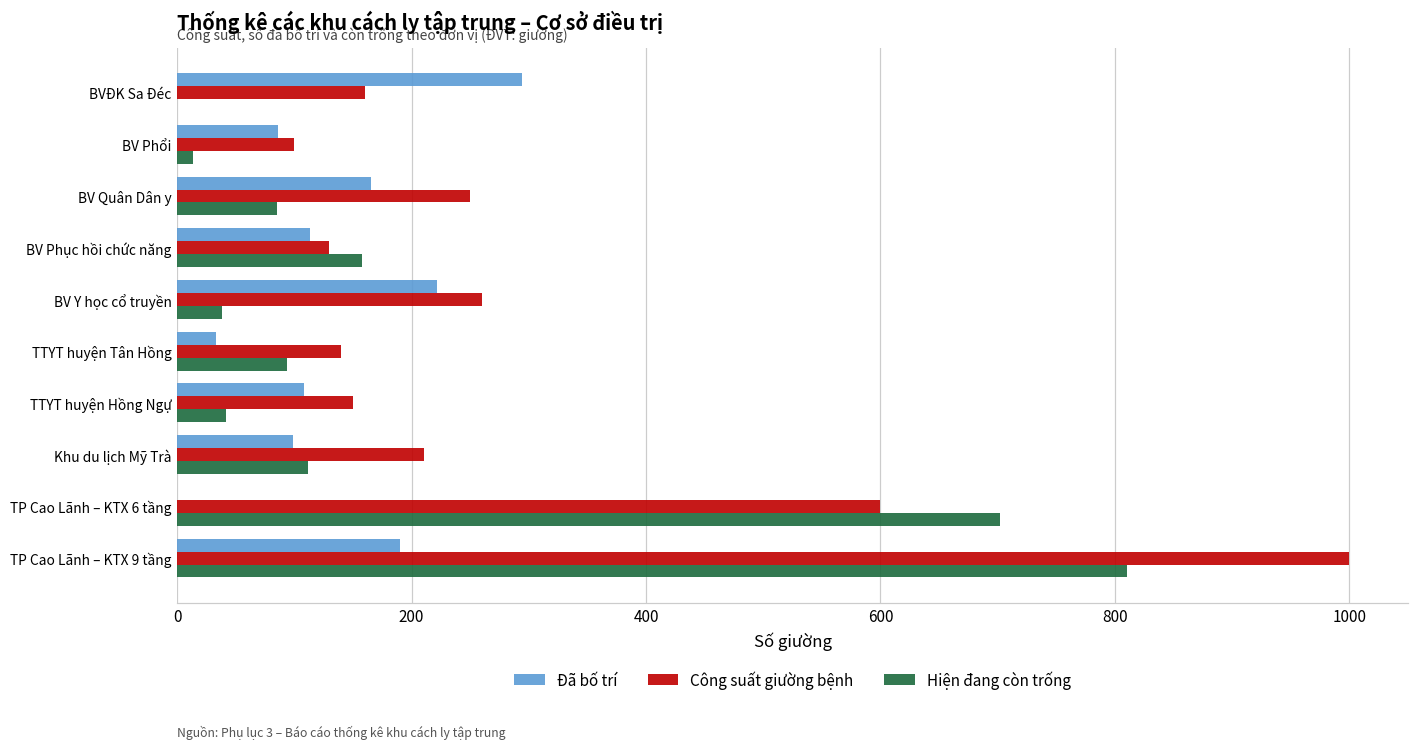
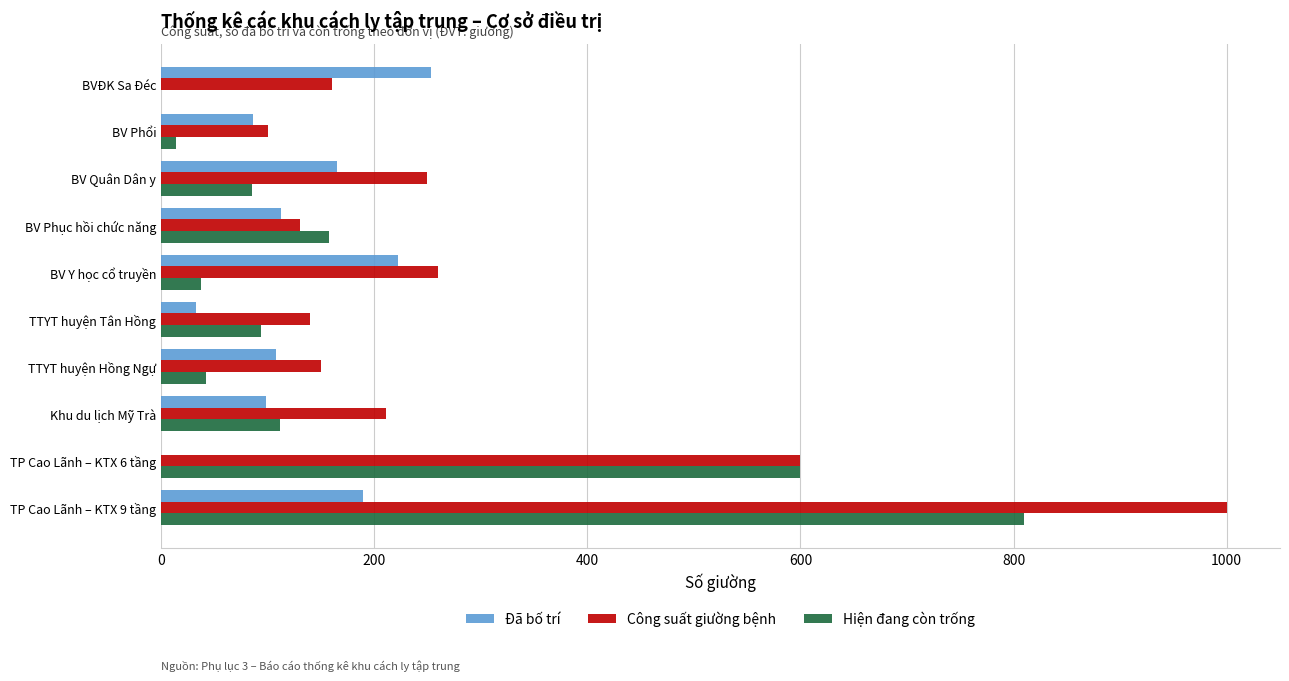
Đã bố trí, BVĐK Sa Đéc: 294 -> 253
Hiện đang còn trống, TP Cao Lãnh – KTX 6 tầng: 702 -> 600
